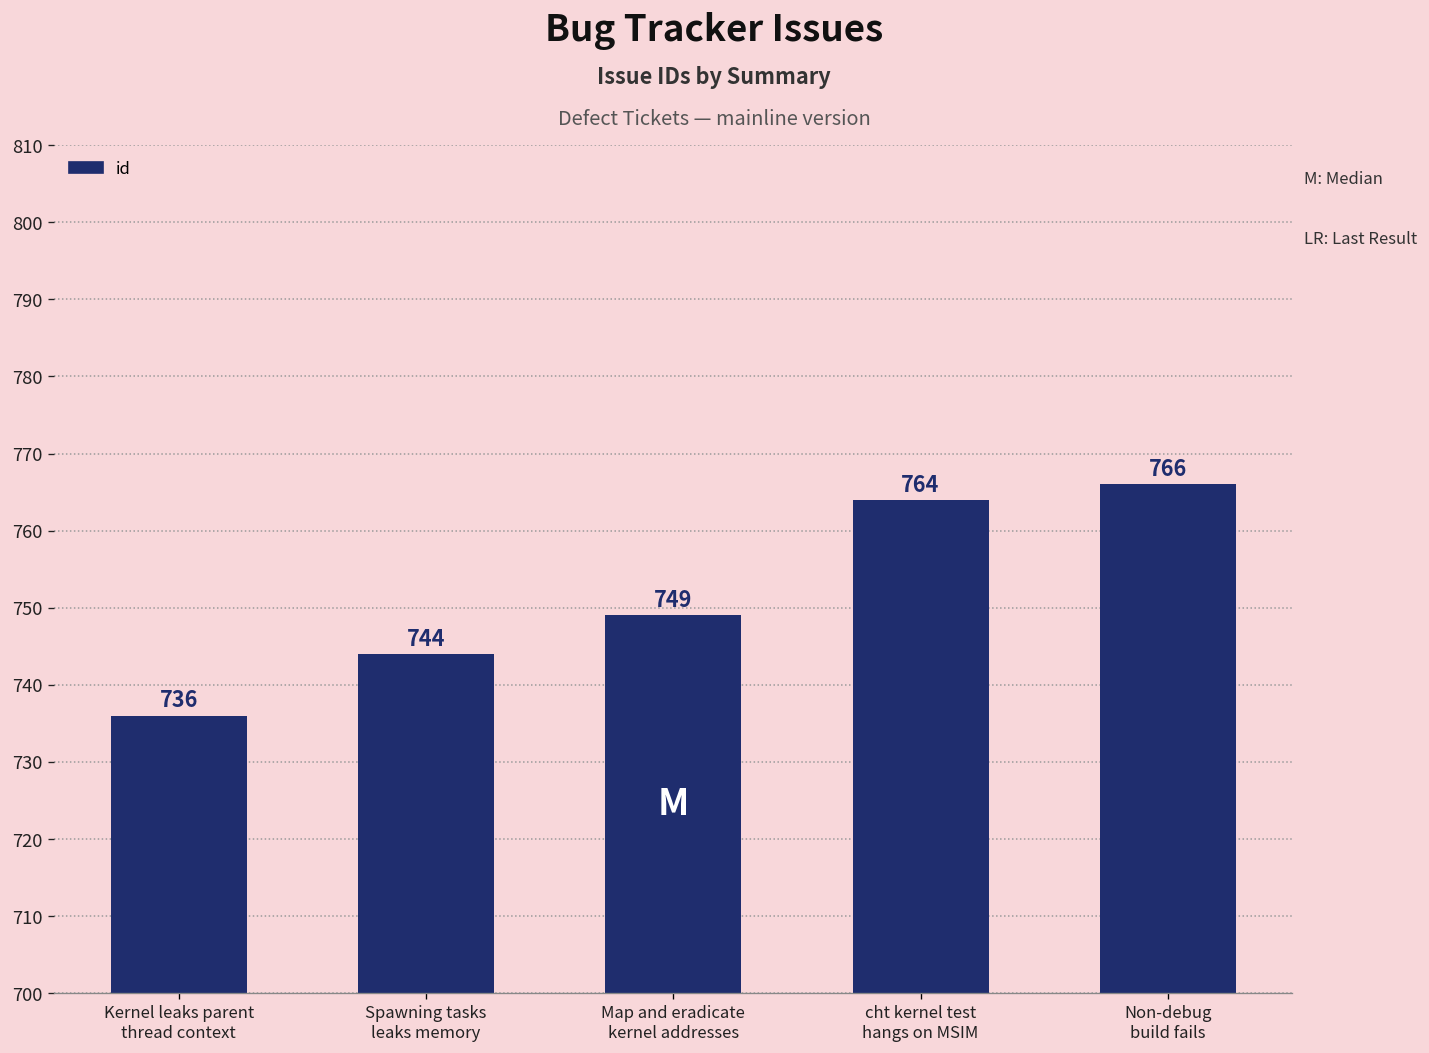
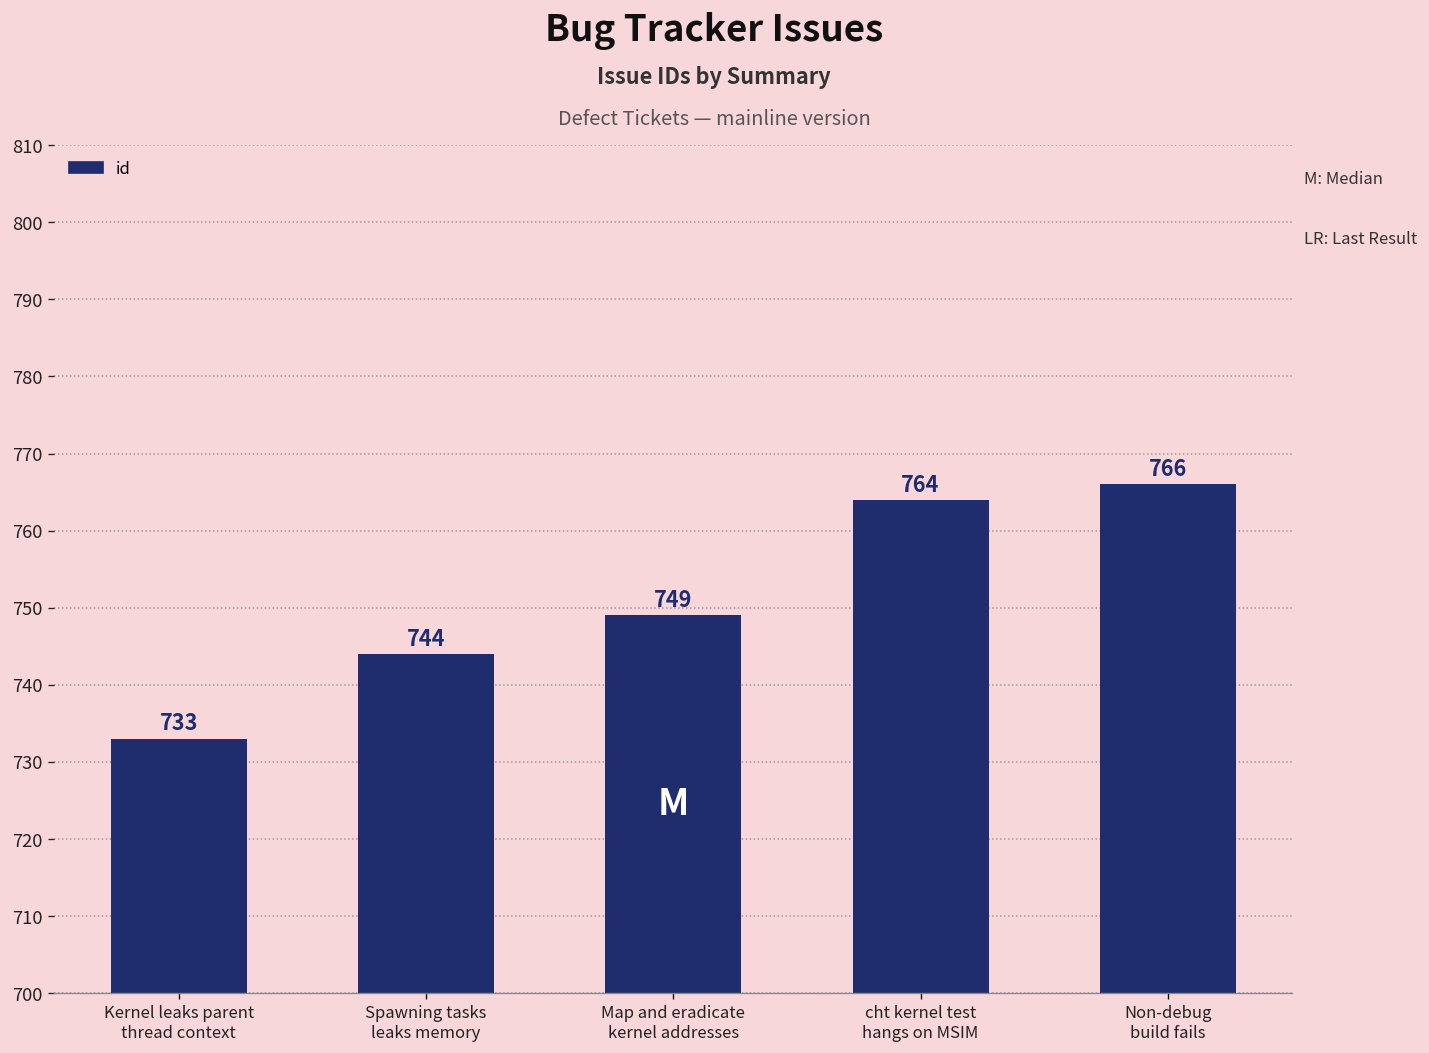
Kernel leaks parent thread context: 736 -> 733
